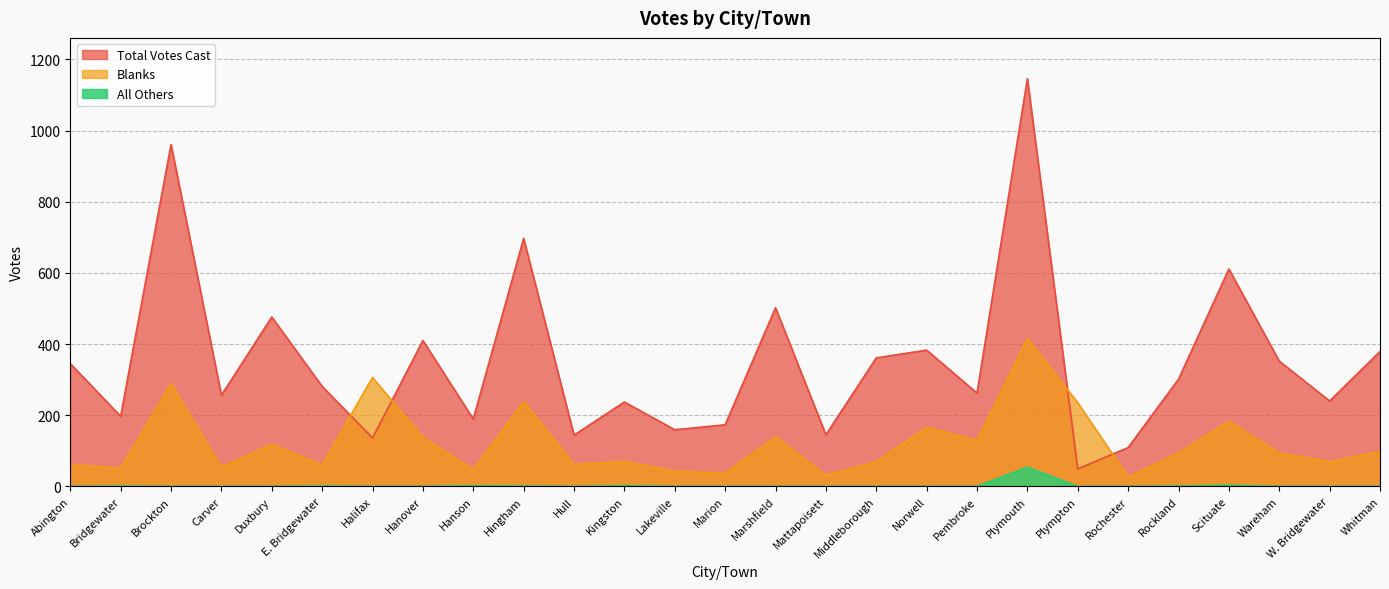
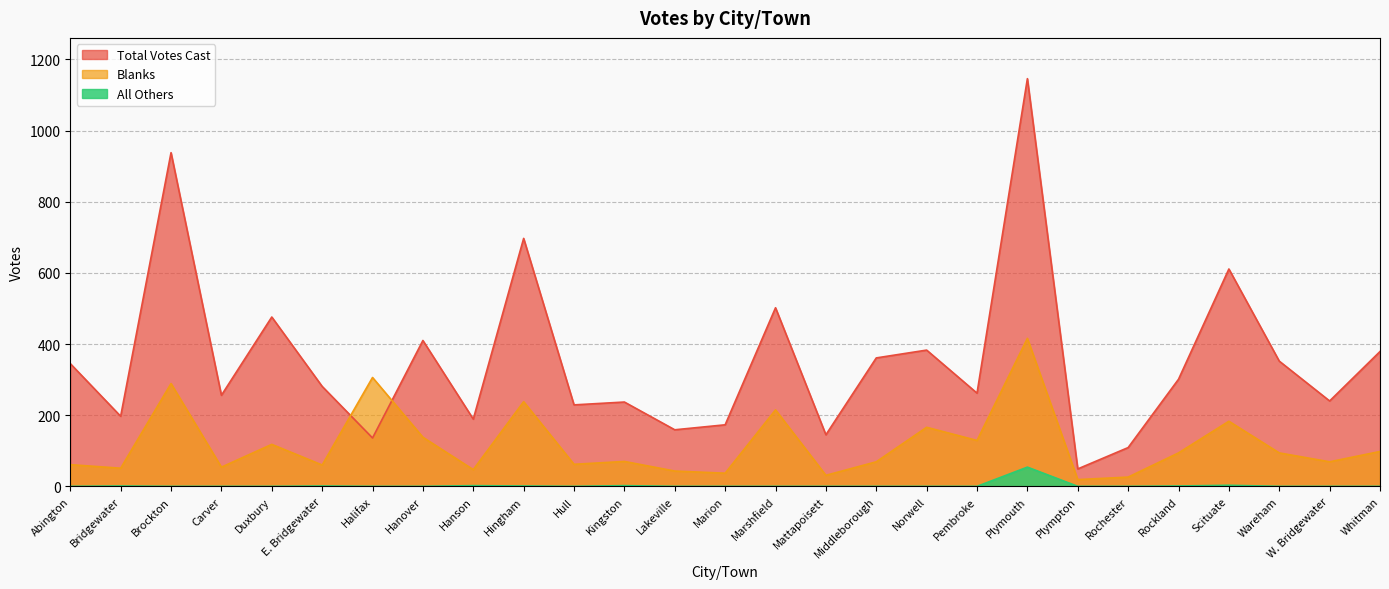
Total Votes Cast, Brockton: 960 -> 940
Total Votes Cast, Hull: 140 -> 230
Blanks, Marshfield: 140 -> 220
Blanks, Plympton: 240 -> 20
